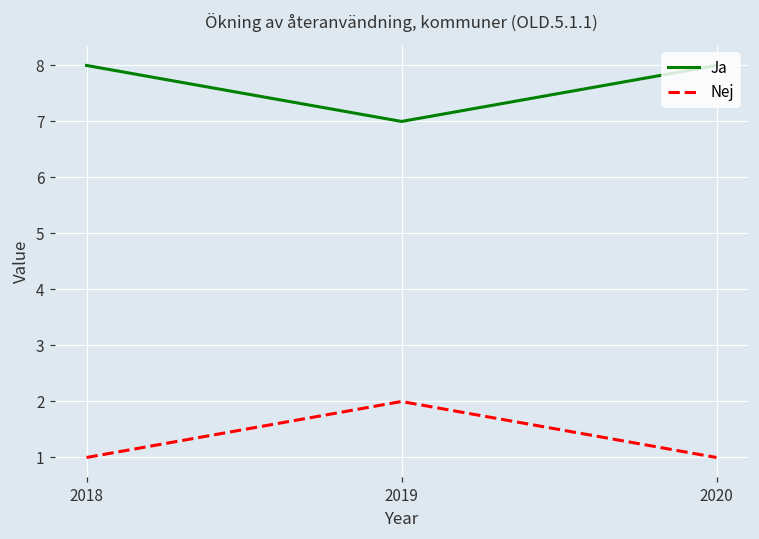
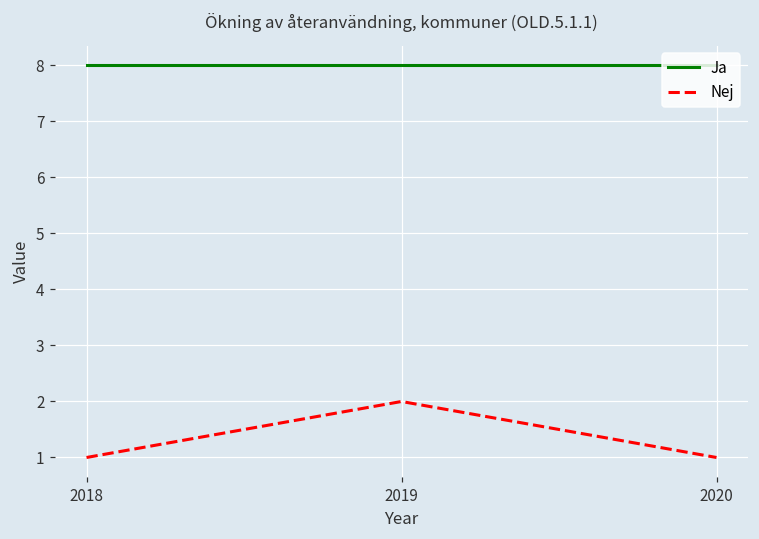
Ja, 2019: 7 -> 8
